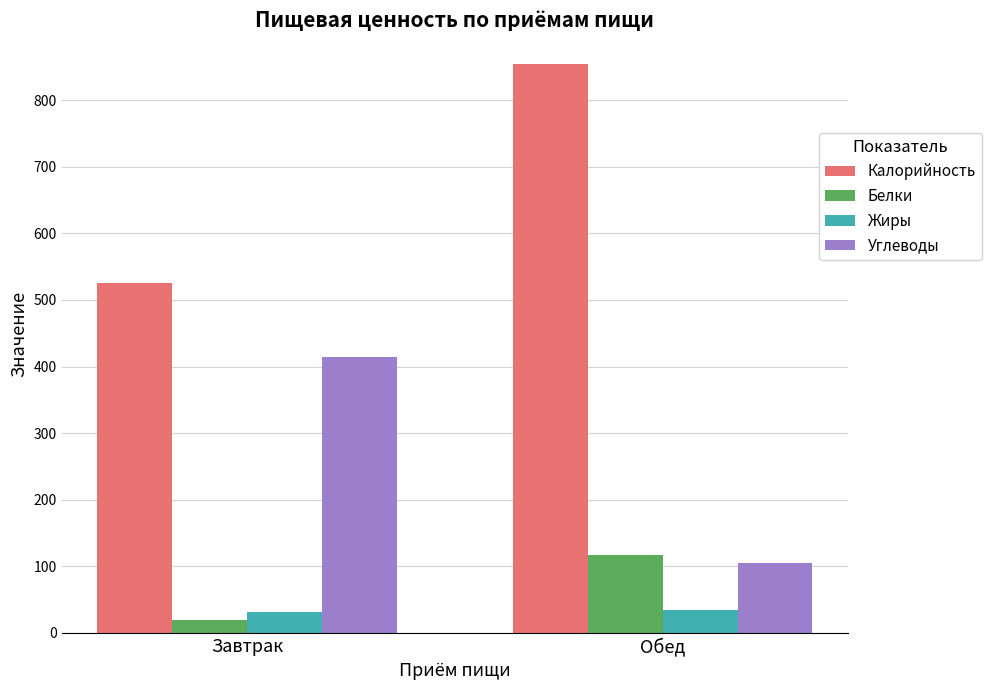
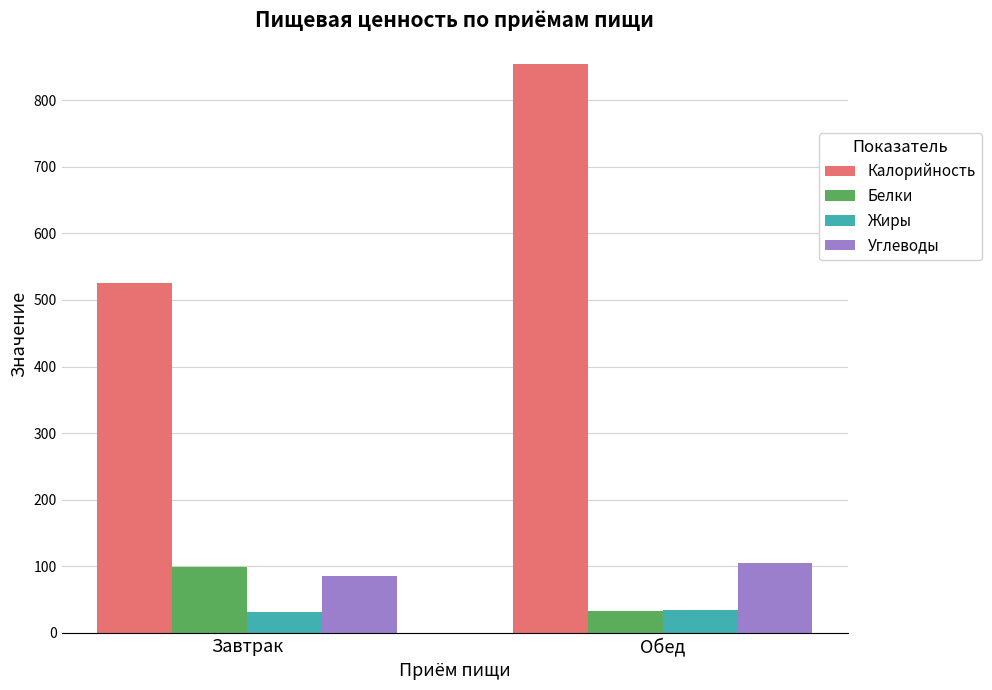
Белки, Завтрак: 20 -> 100
Углеводы, Завтрак: 410 -> 80
Белки, Обед: 120 -> 30
